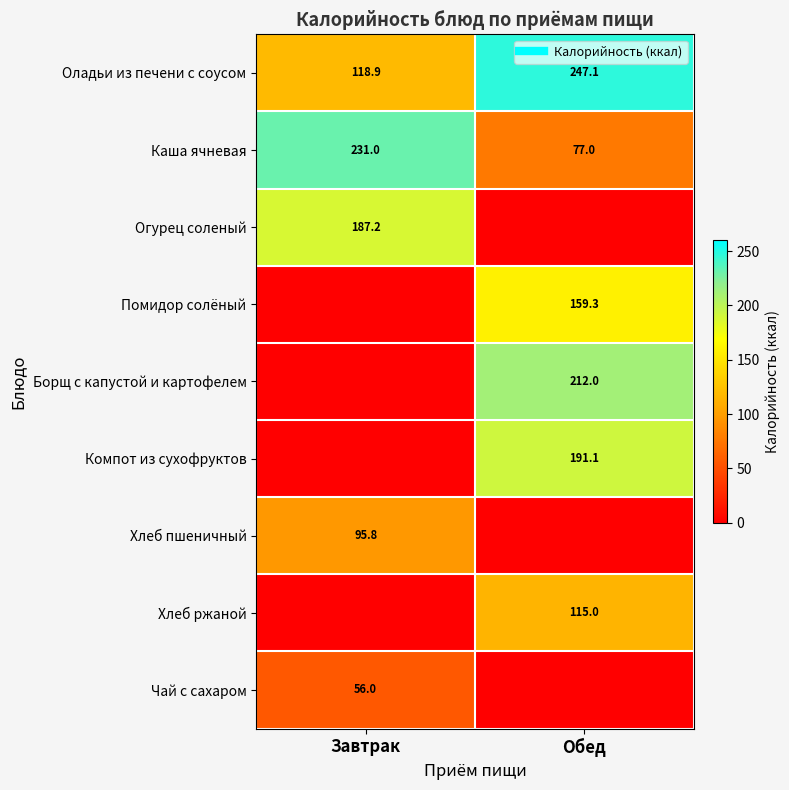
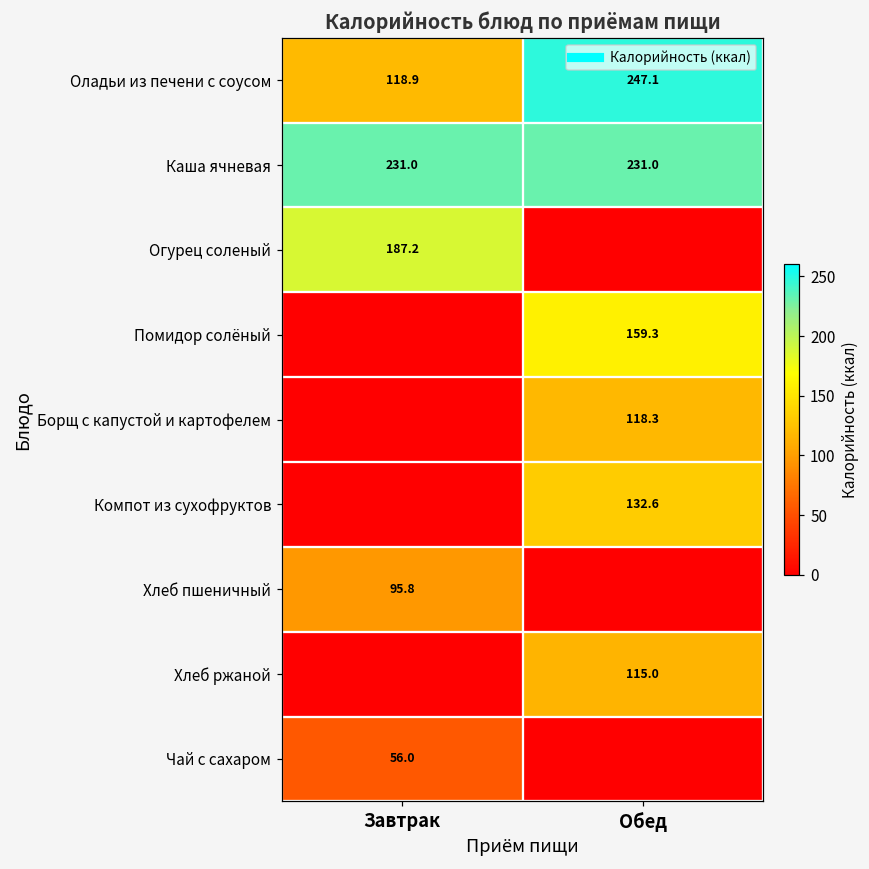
Каша ячневая, Обед: 77.0 -> 231.0
Борщ с капустой и картофелем, Обед: 212.0 -> 118.3
Компот из сухофруктов, Обед: 191.1 -> 132.6
